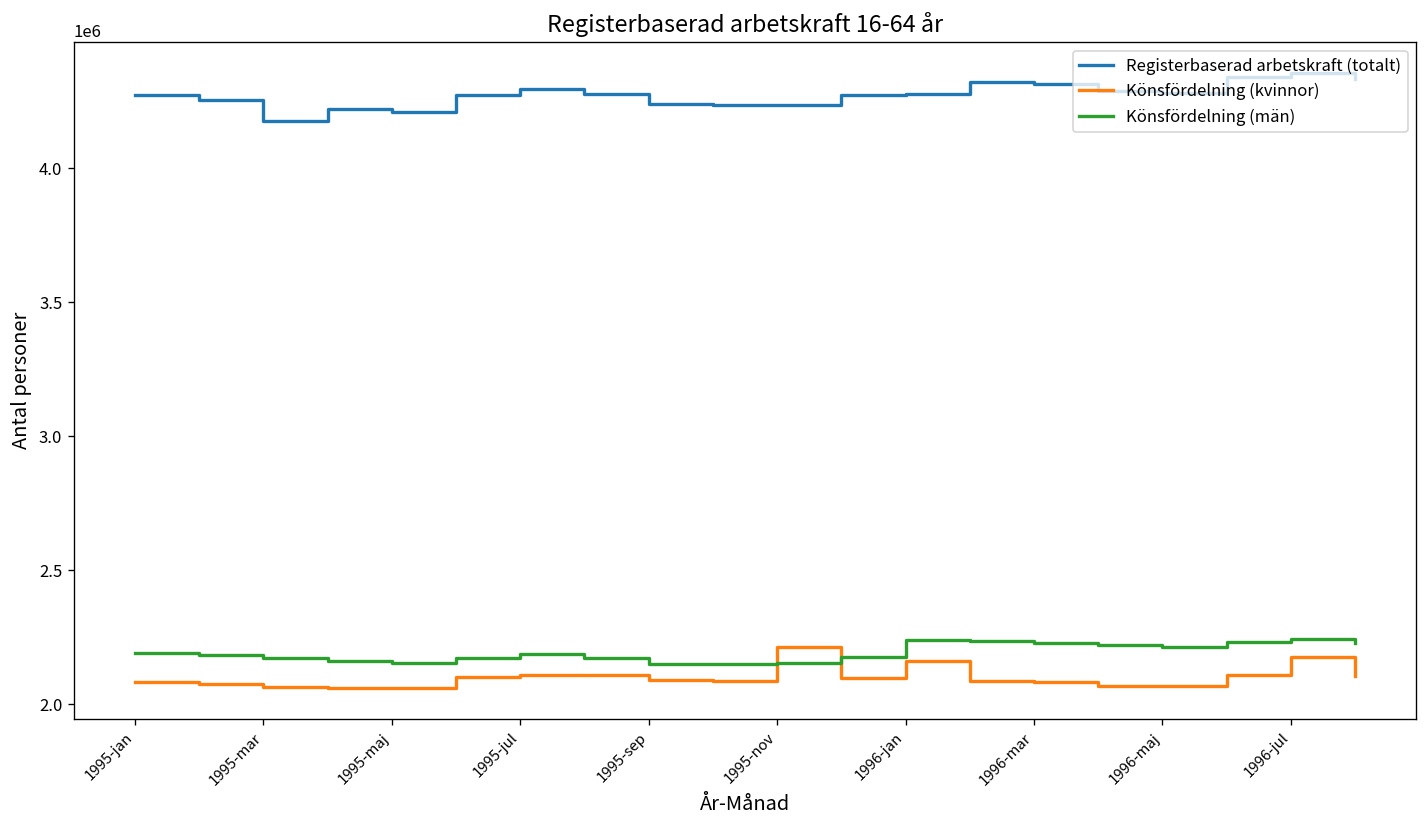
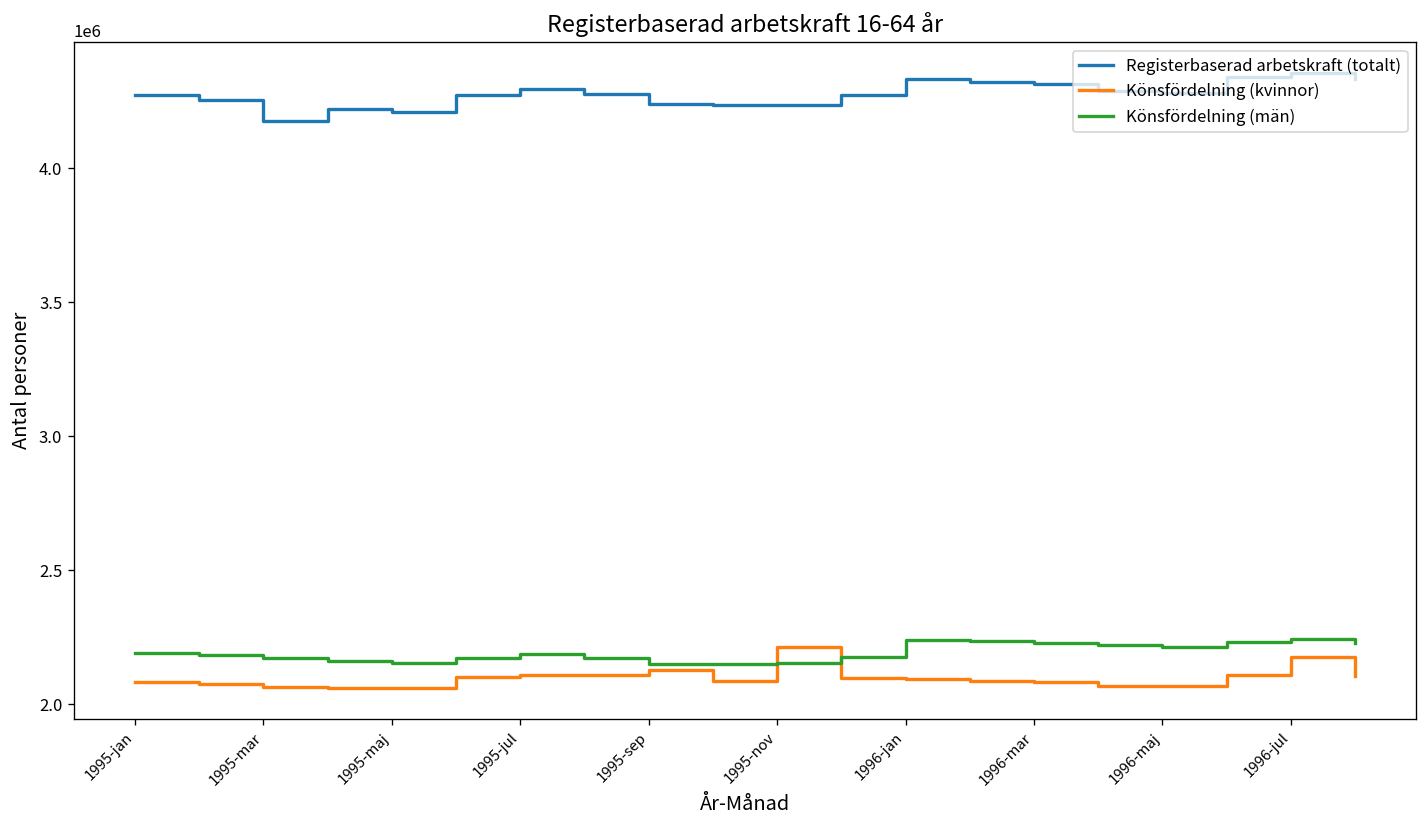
Könsfördelning (kvinnor), 1995-sep: 2090000 -> 2130000
Registerbaserad arbetskraft (totalt), 1996-jan: 4270000 -> 4330000
Könsfördelning (kvinnor), 1996-jan: 2160000 -> 2090000
